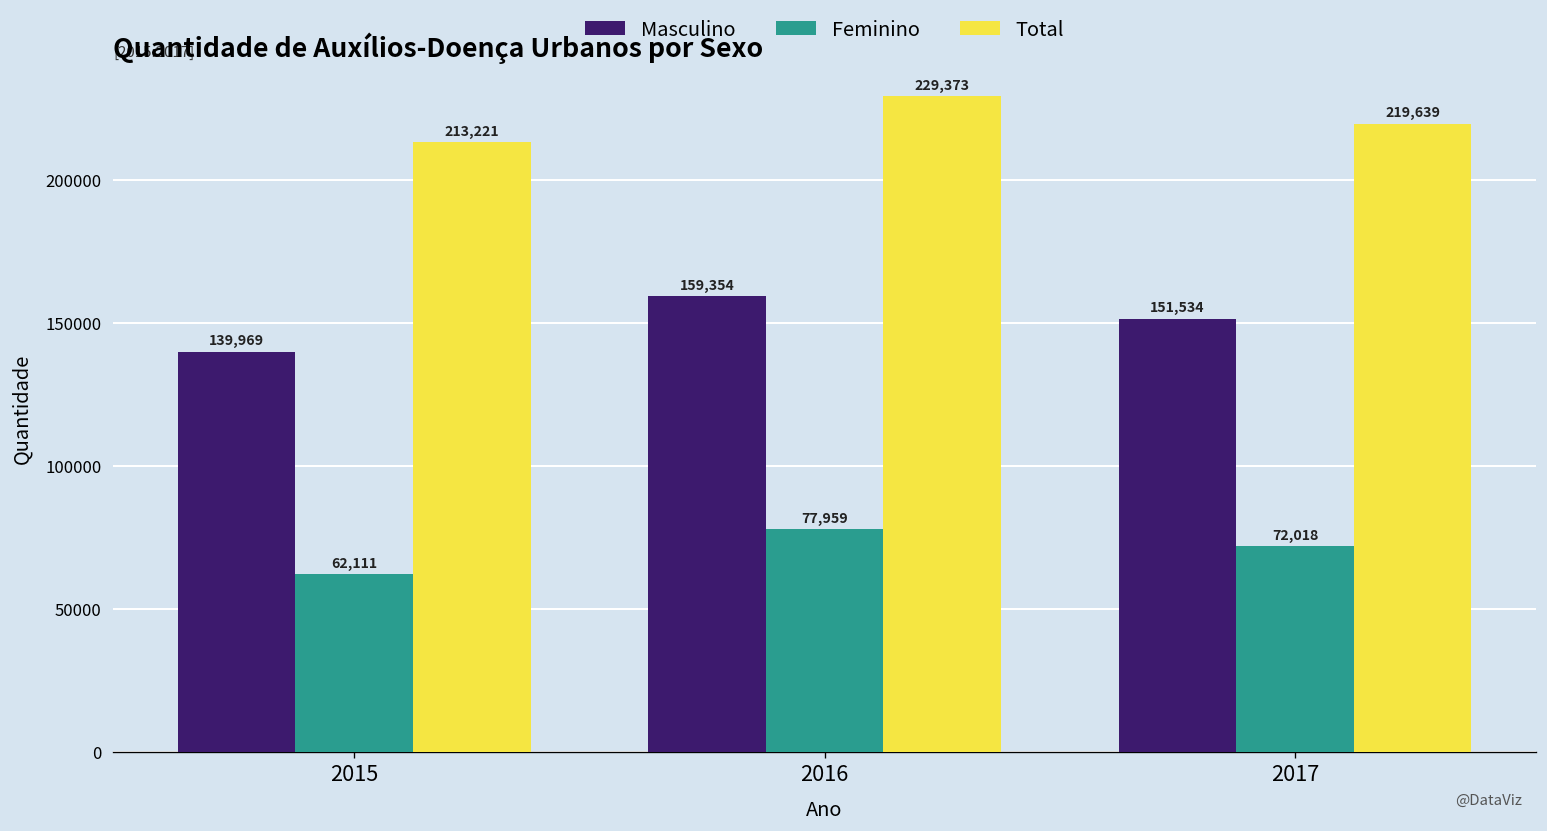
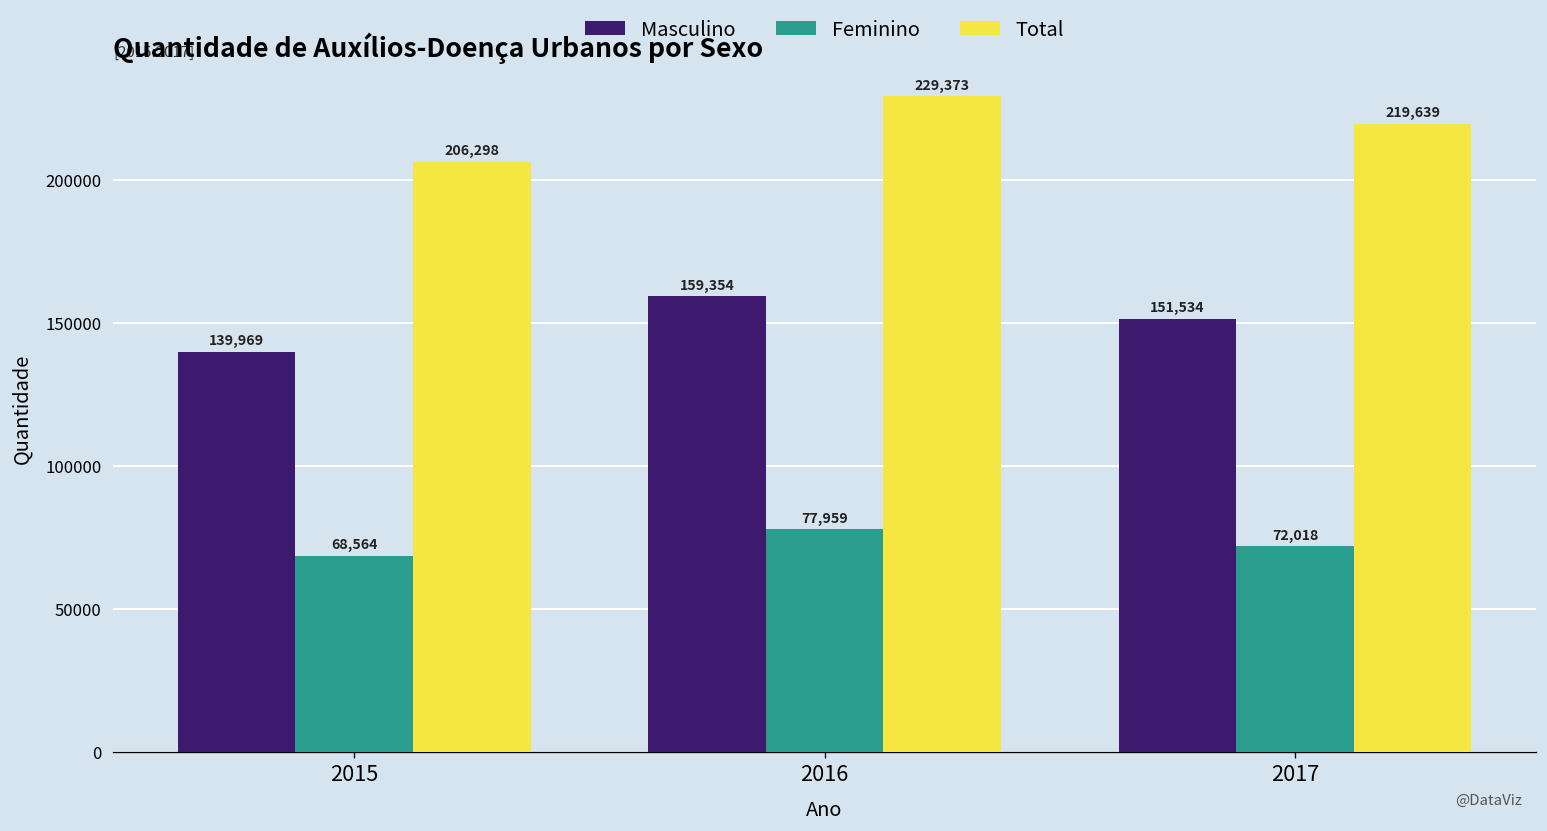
Feminino, 2015: 62,111 -> 68,564
Total, 2015: 213,221 -> 206,298
